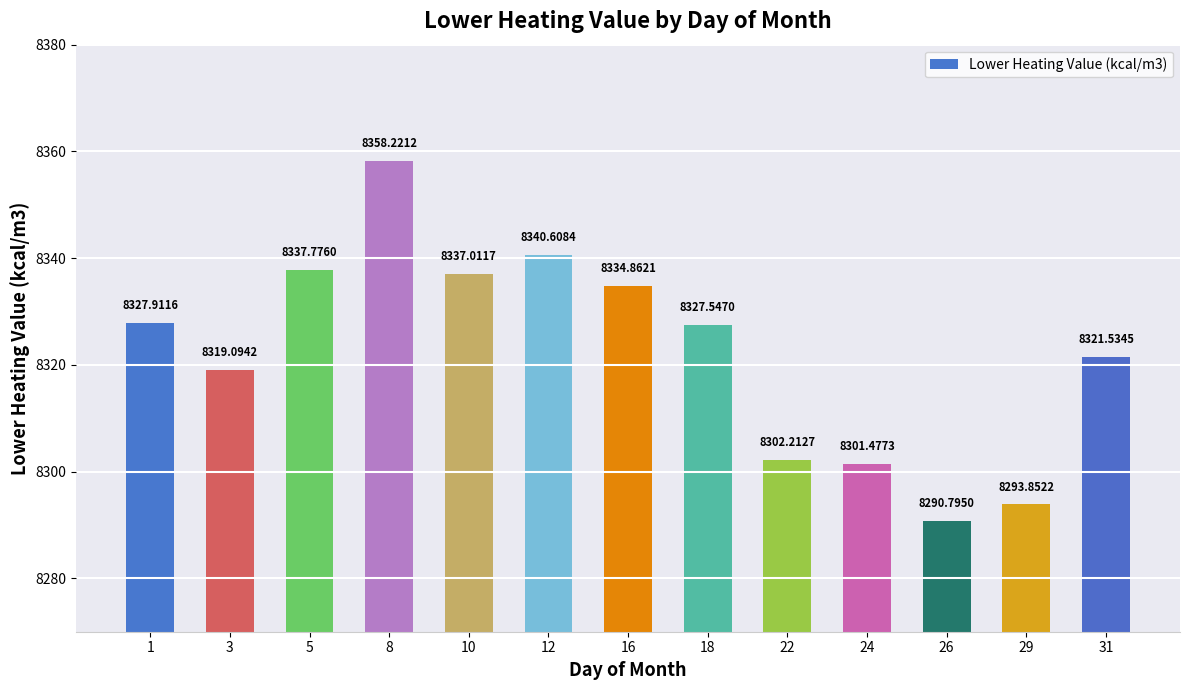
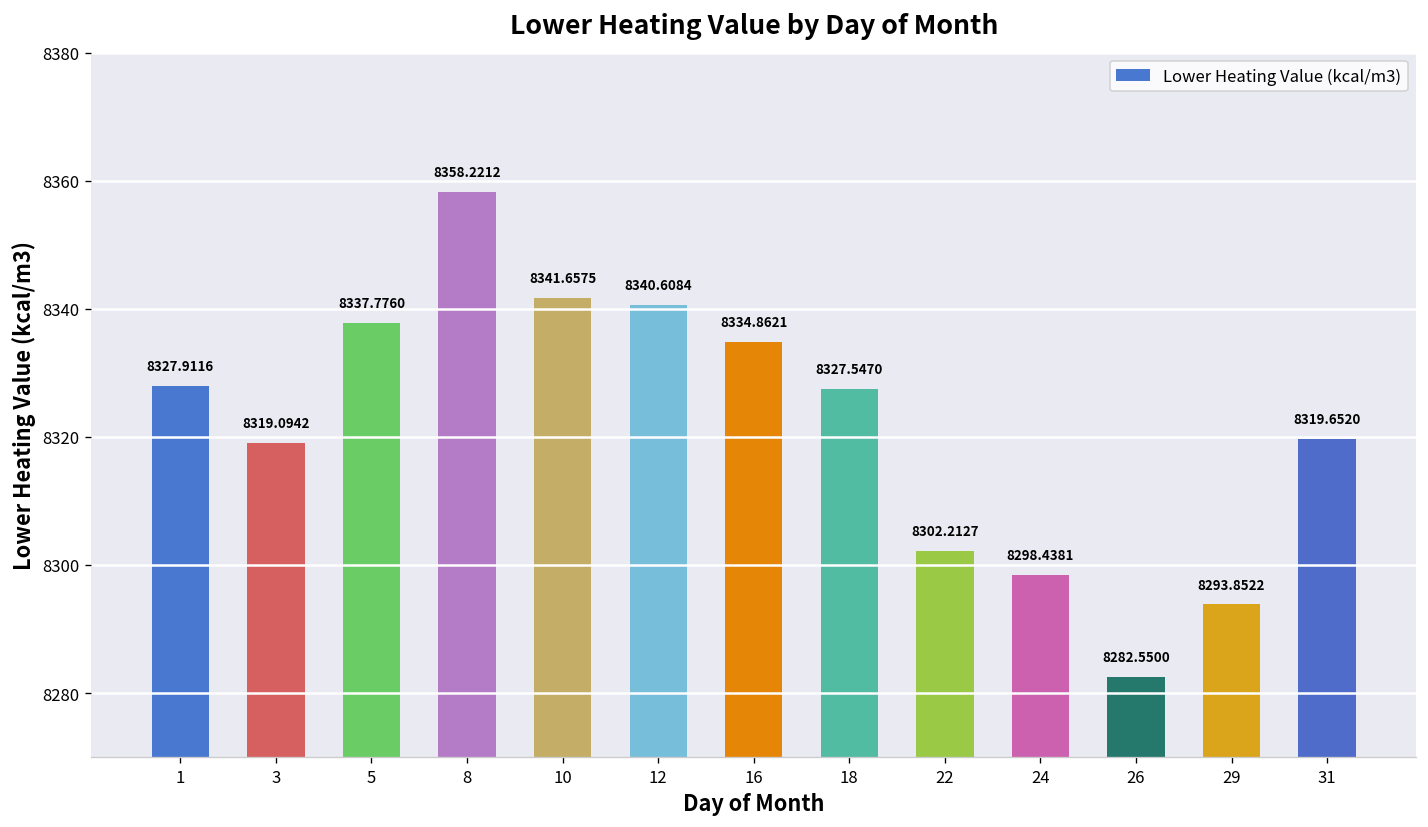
10: 8337.0117 -> 8341.6575
24: 8301.4773 -> 8298.4381
26: 8290.7950 -> 8282.5500
31: 8321.5345 -> 8319.6520
